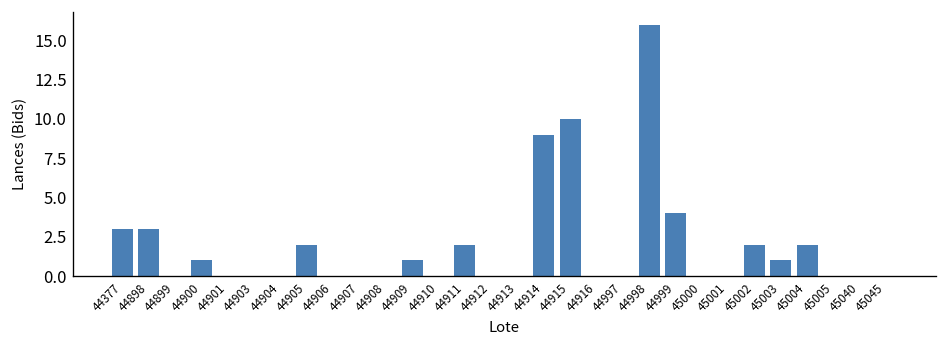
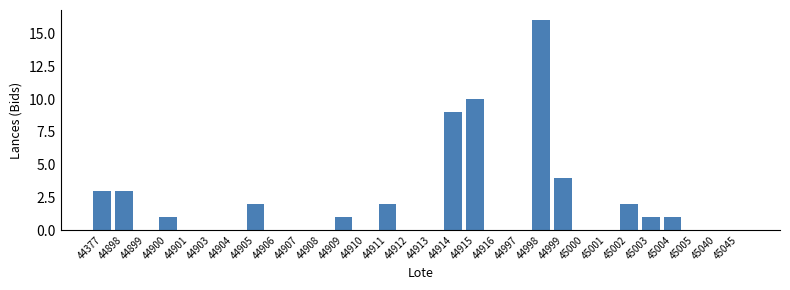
45004: 2 -> 1
